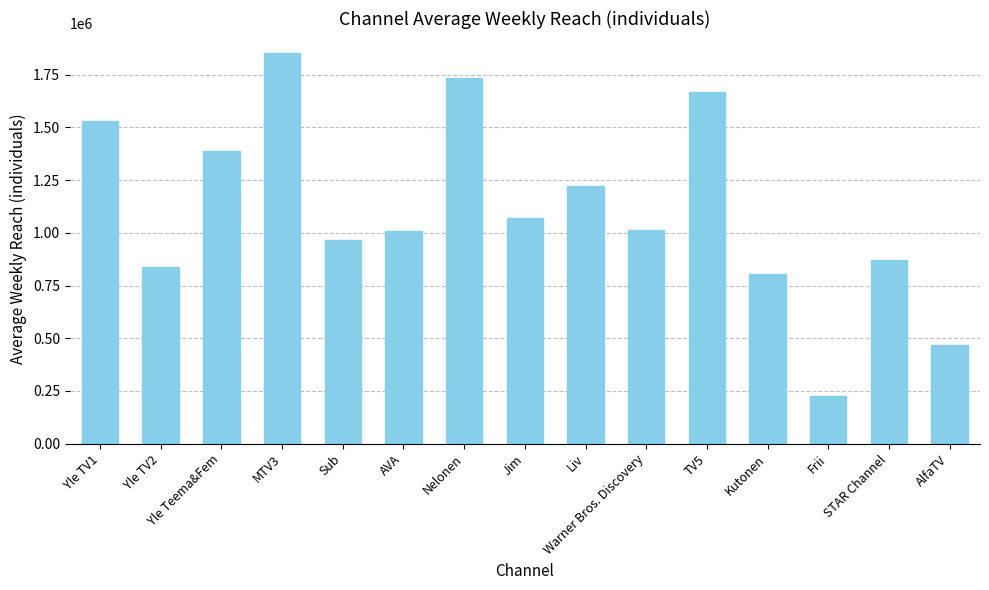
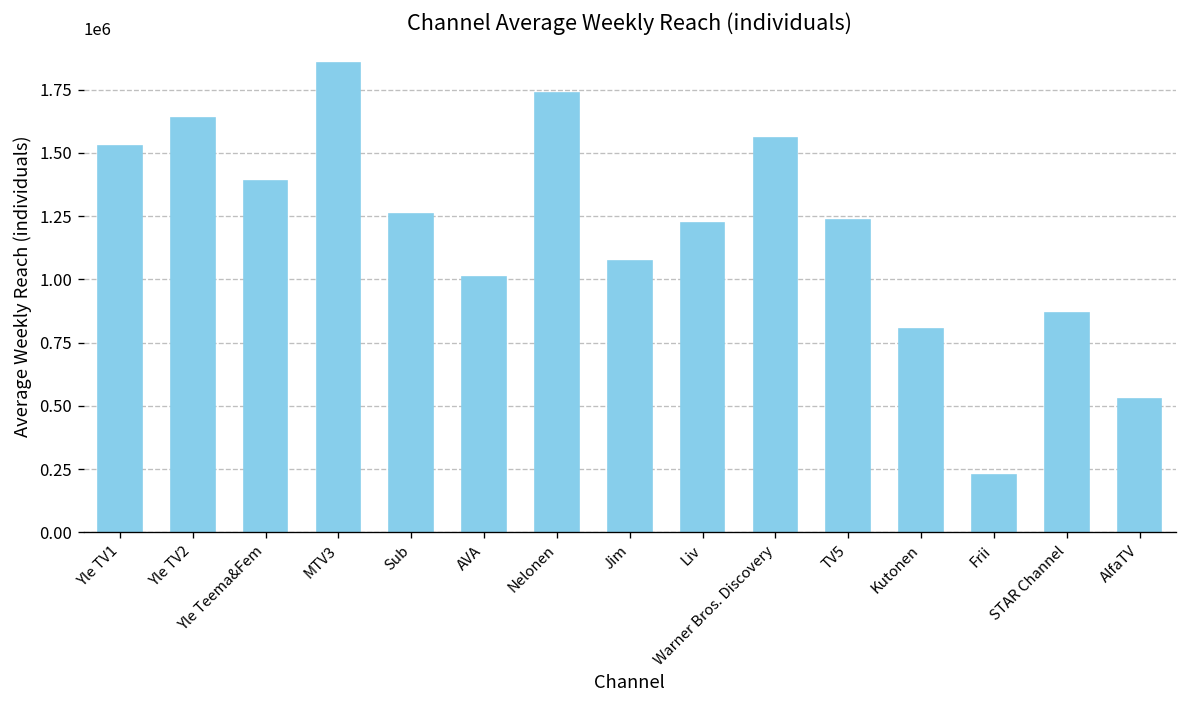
Yle TV2: 840000 -> 1640000
Sub: 970000 -> 1260000
Warner Bros. Discovery: 1010000 -> 1560000
TV5: 1670000 -> 1240000
AlfaTV: 470000 -> 530000
